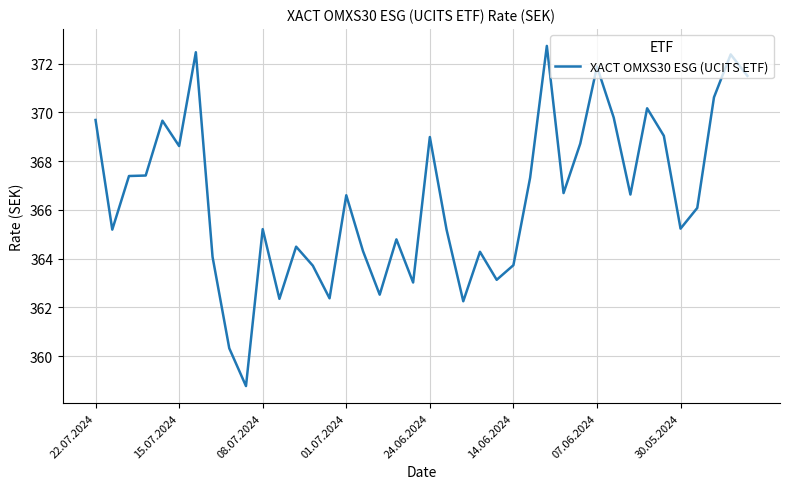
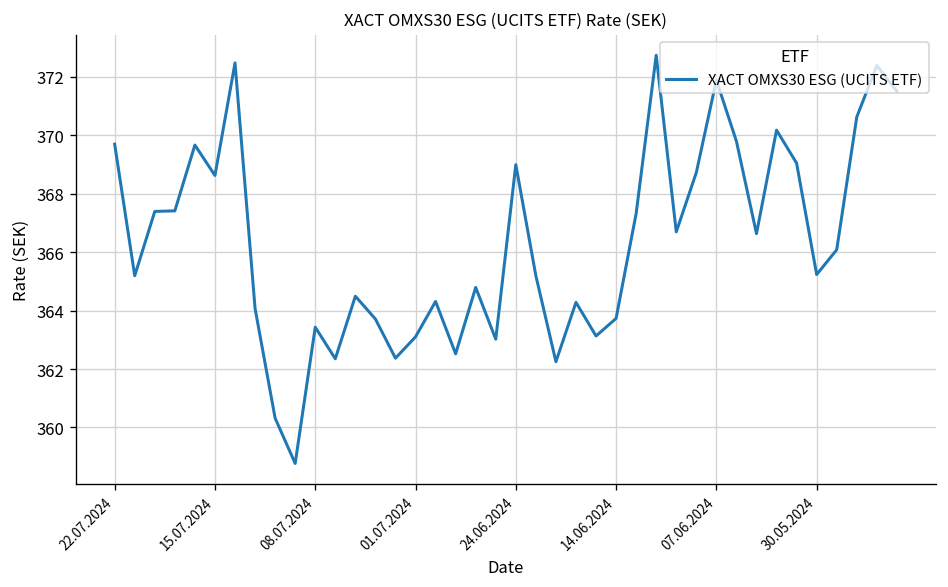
08.07.2024: 365.2 -> 363.4
01.07.2024: 366.6 -> 363.1
